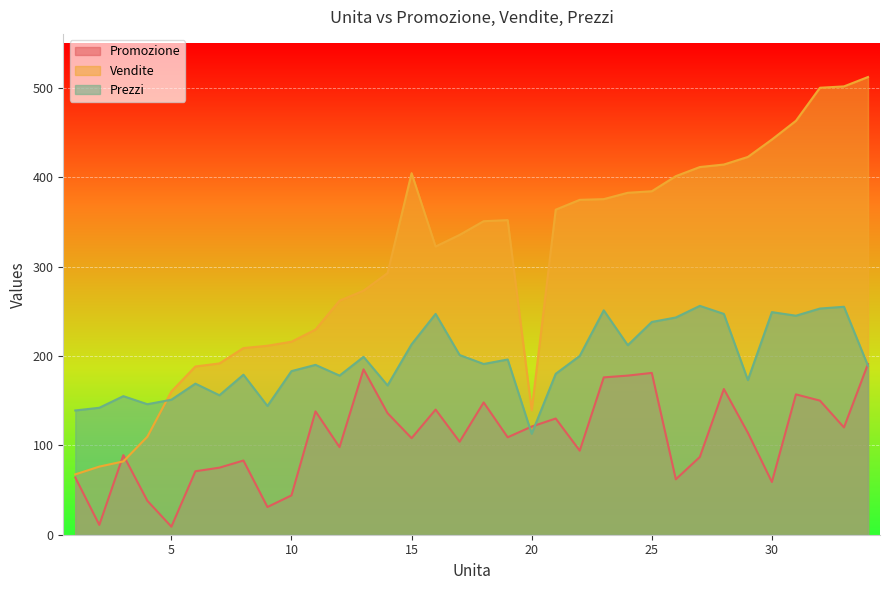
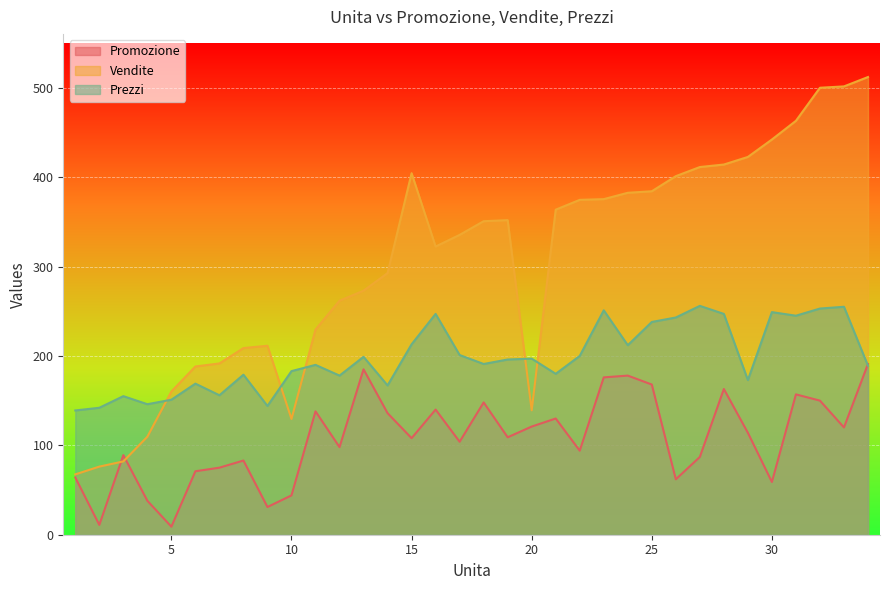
Vendite, 10: 220 -> 130
Prezzi, 20: 110 -> 200
Promozione, 25: 180 -> 170
